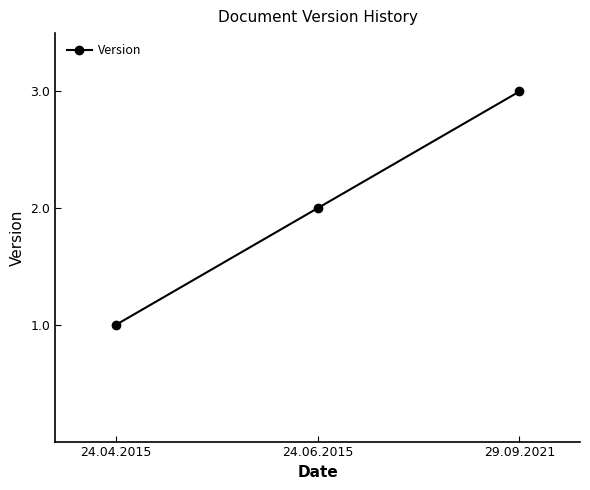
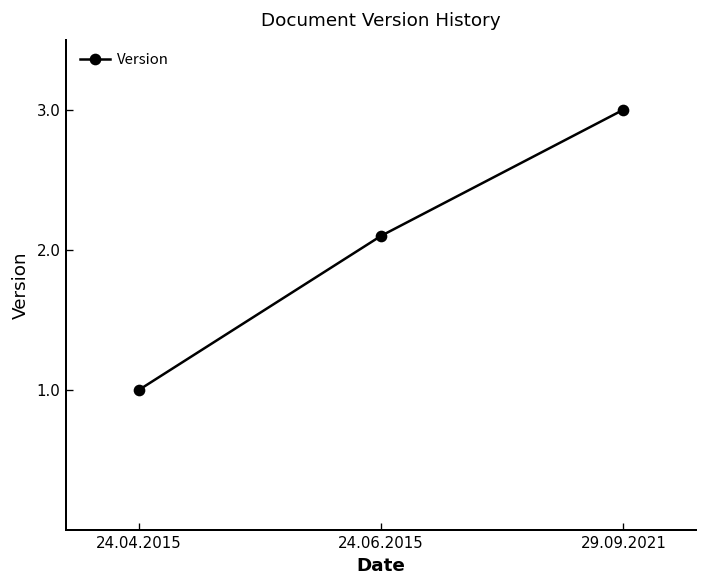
24.06.2015: 2.0 -> 2.1
